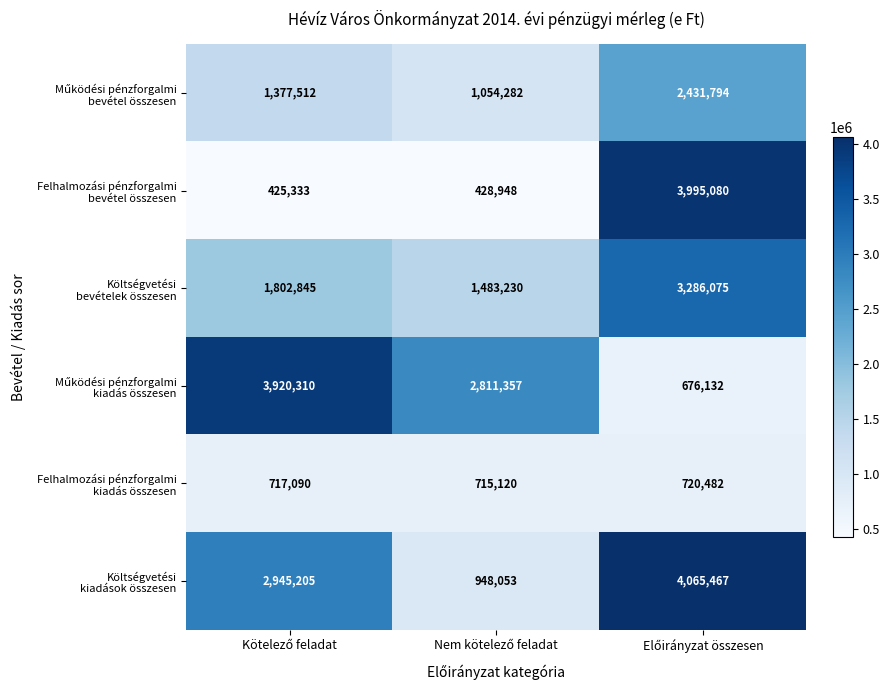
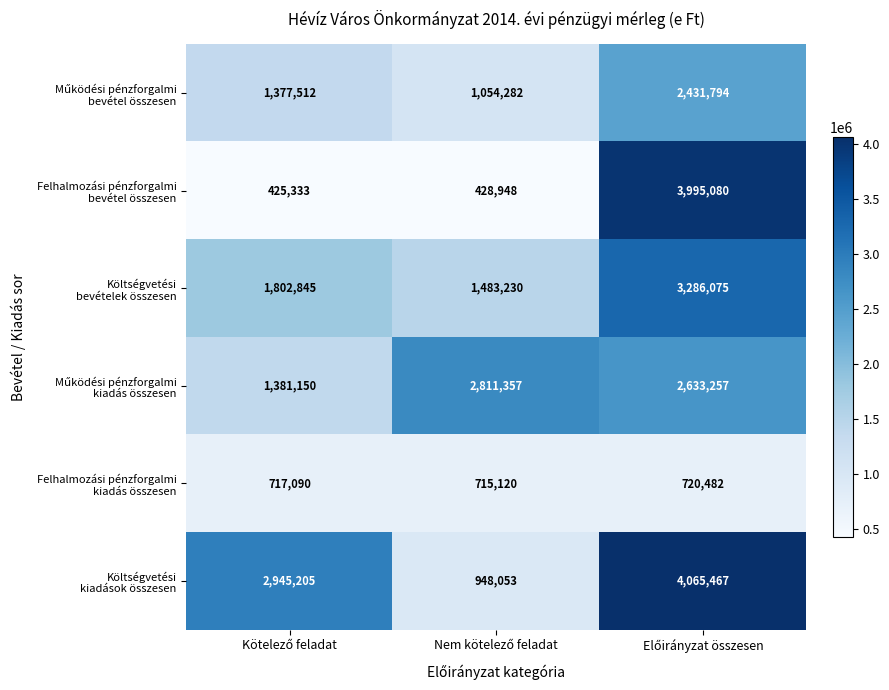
Működési pénzforgalmi kiadás összesen, Kötelező feladat: 3,920,310 -> 1,381,150
Működési pénzforgalmi kiadás összesen, Előirányzat összesen: 676,132 -> 2,633,257
